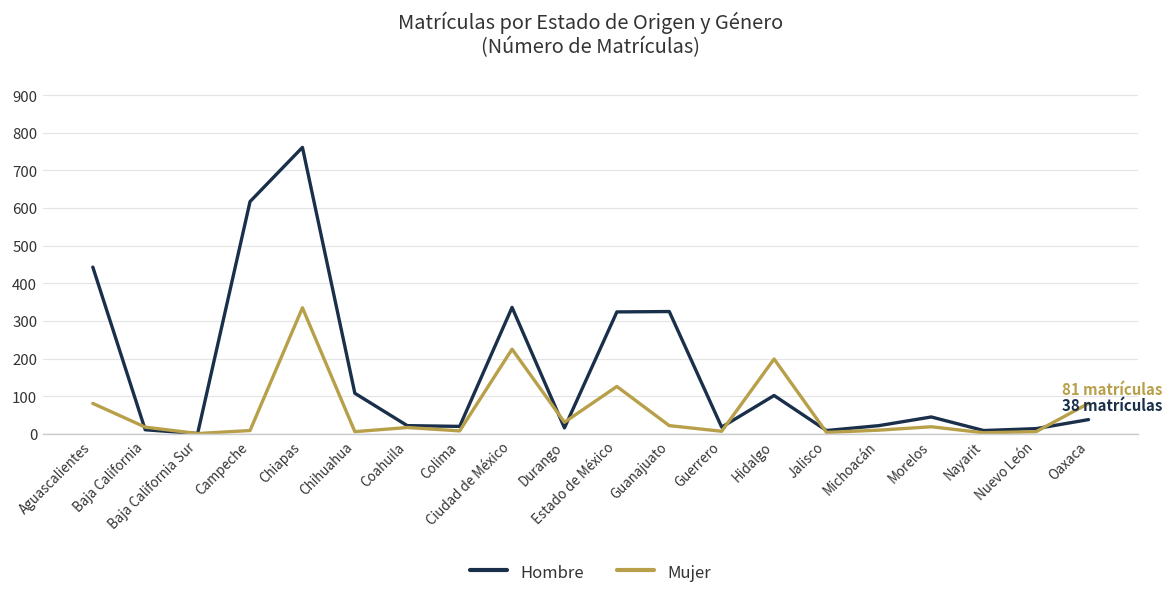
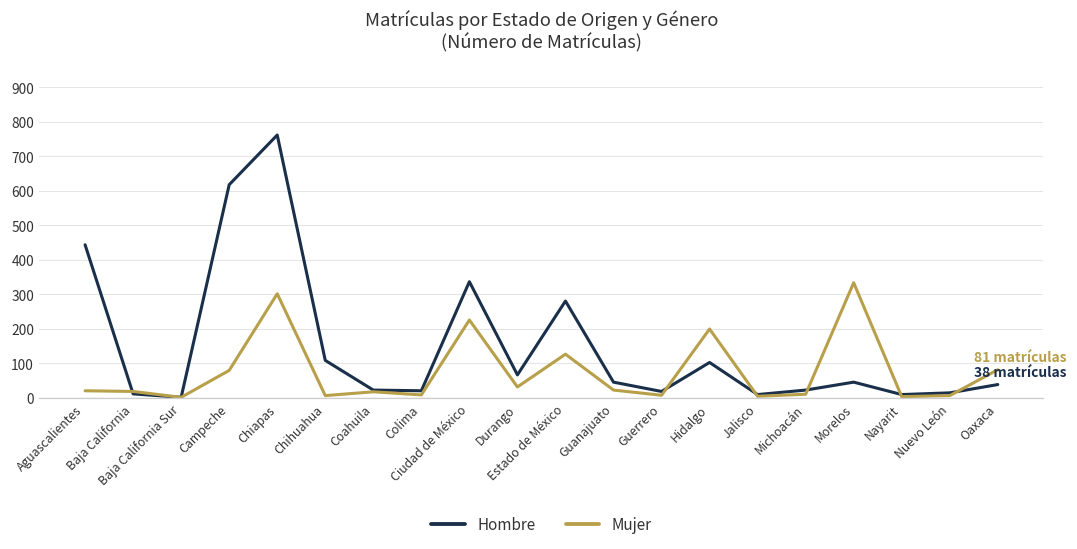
Mujer, Aguascalientes: 80 -> 20
Mujer, Campeche: 10 -> 80
Mujer, Chiapas: 340 -> 300
Hombre, Durango: 20 -> 70
Hombre, Estado de México: 320 -> 280
Hombre, Guanajuato: 330 -> 50
Mujer, Morelos: 20 -> 330
